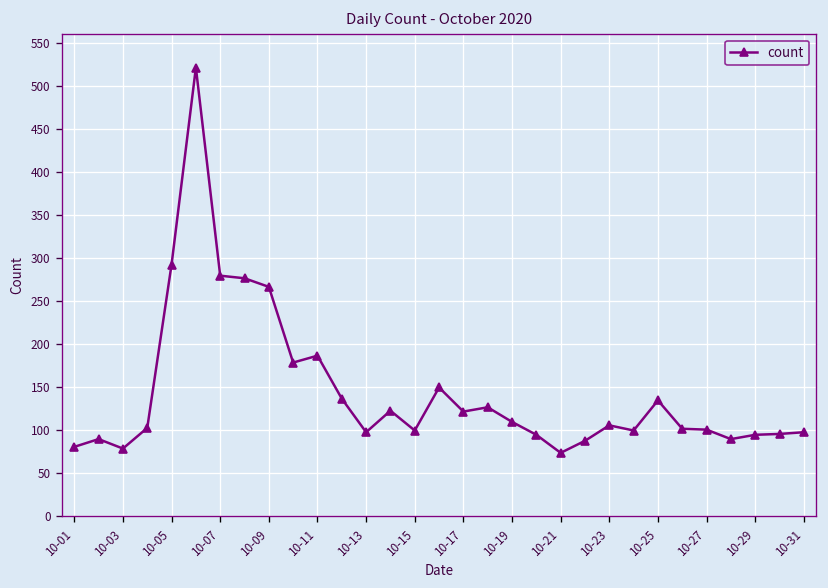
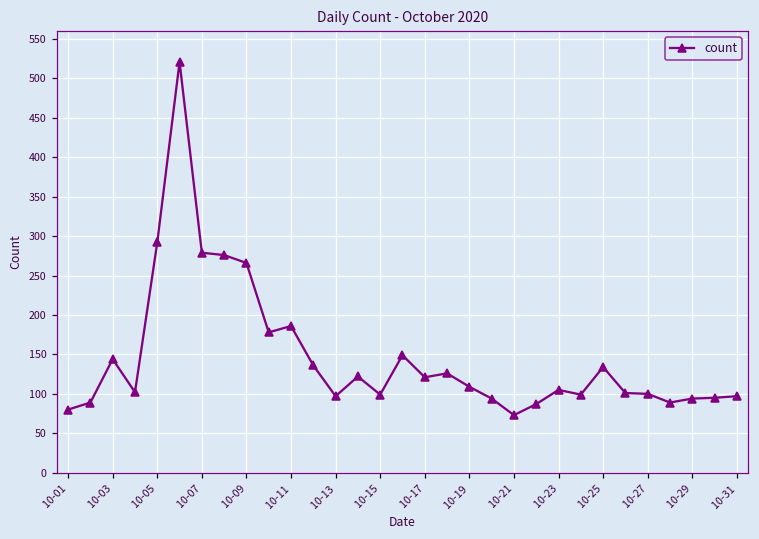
10-03: 80 -> 140
